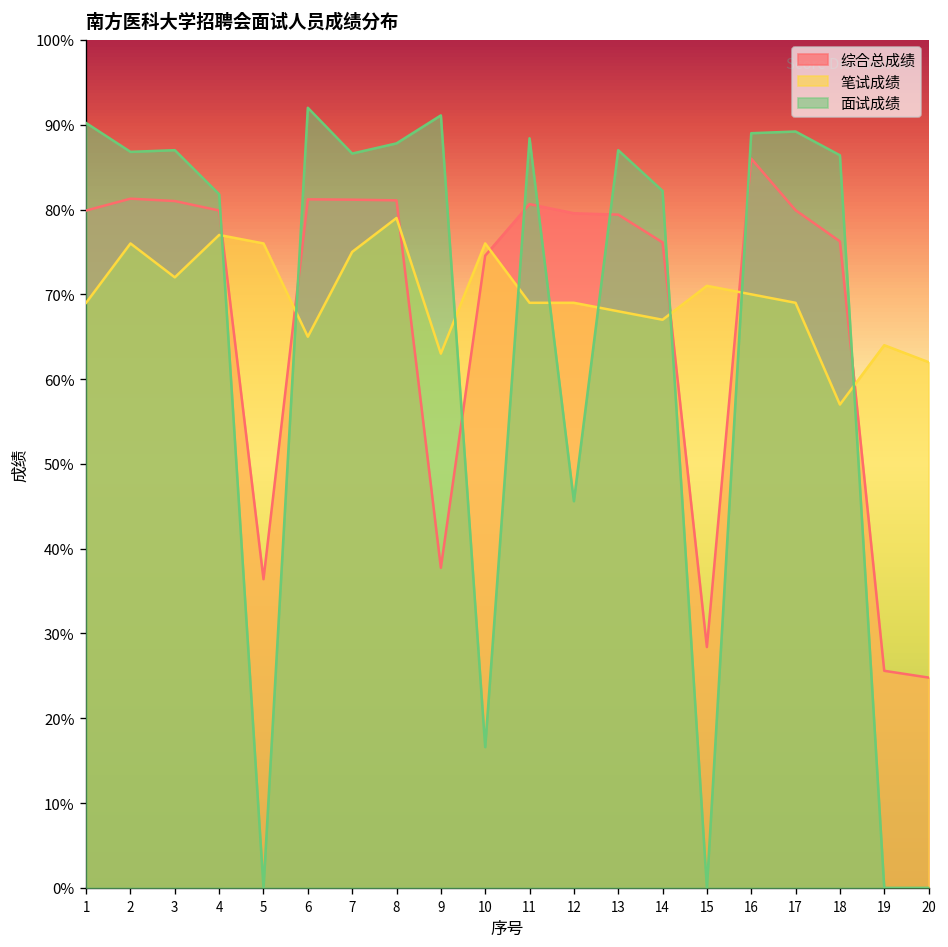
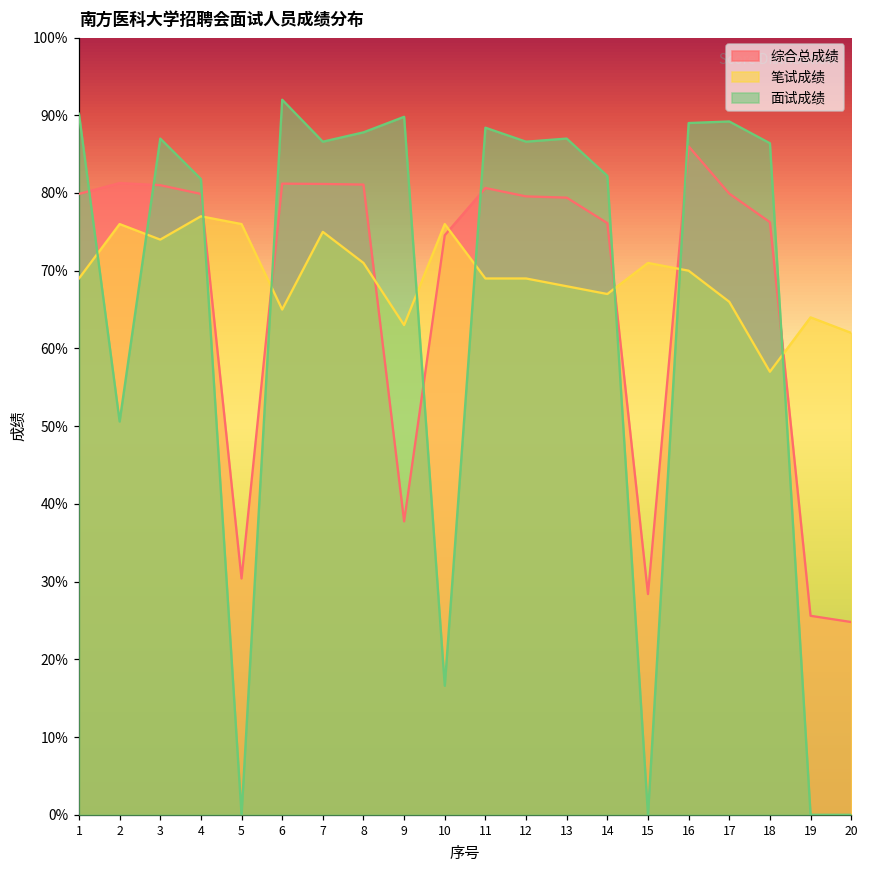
面试成绩, 2: 87% -> 51%
笔试成绩, 3: 72% -> 74%
综合总成绩, 5: 36% -> 30%
笔试成绩, 8: 79% -> 71%
面试成绩, 9: 91% -> 90%
面试成绩, 12: 46% -> 87%
笔试成绩, 17: 69% -> 66%
